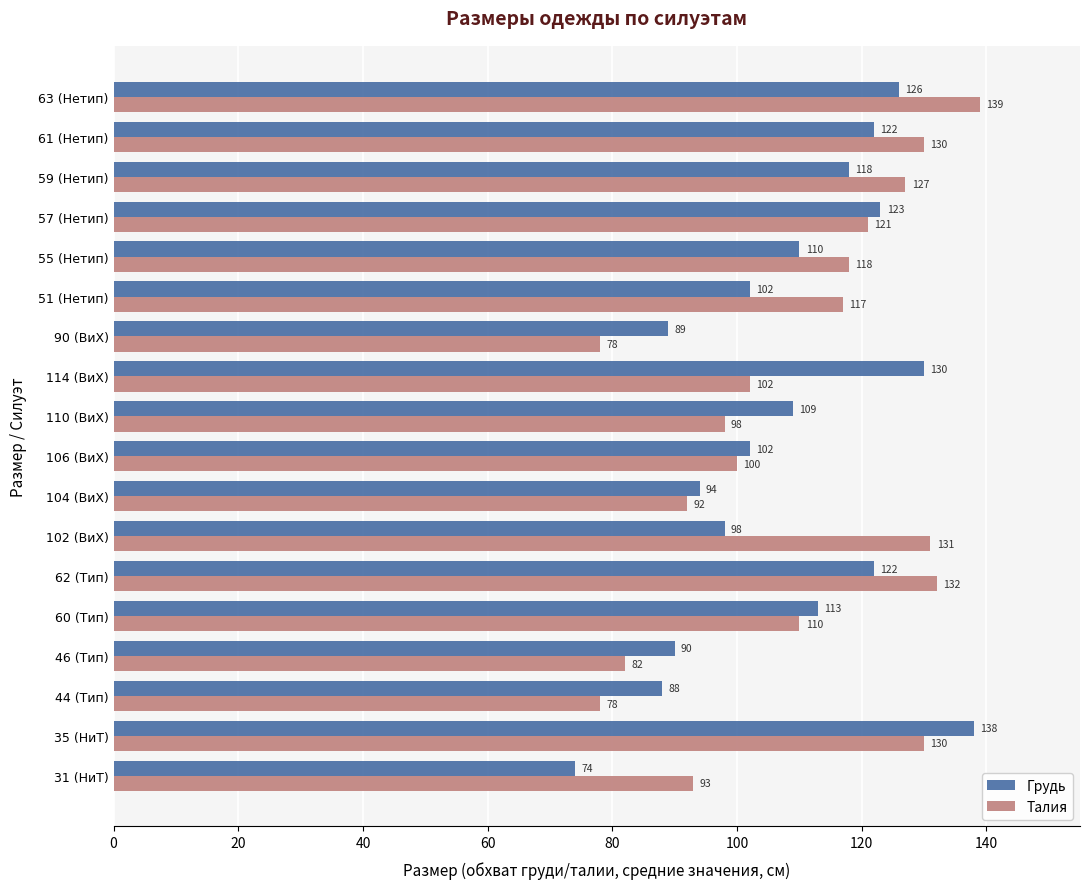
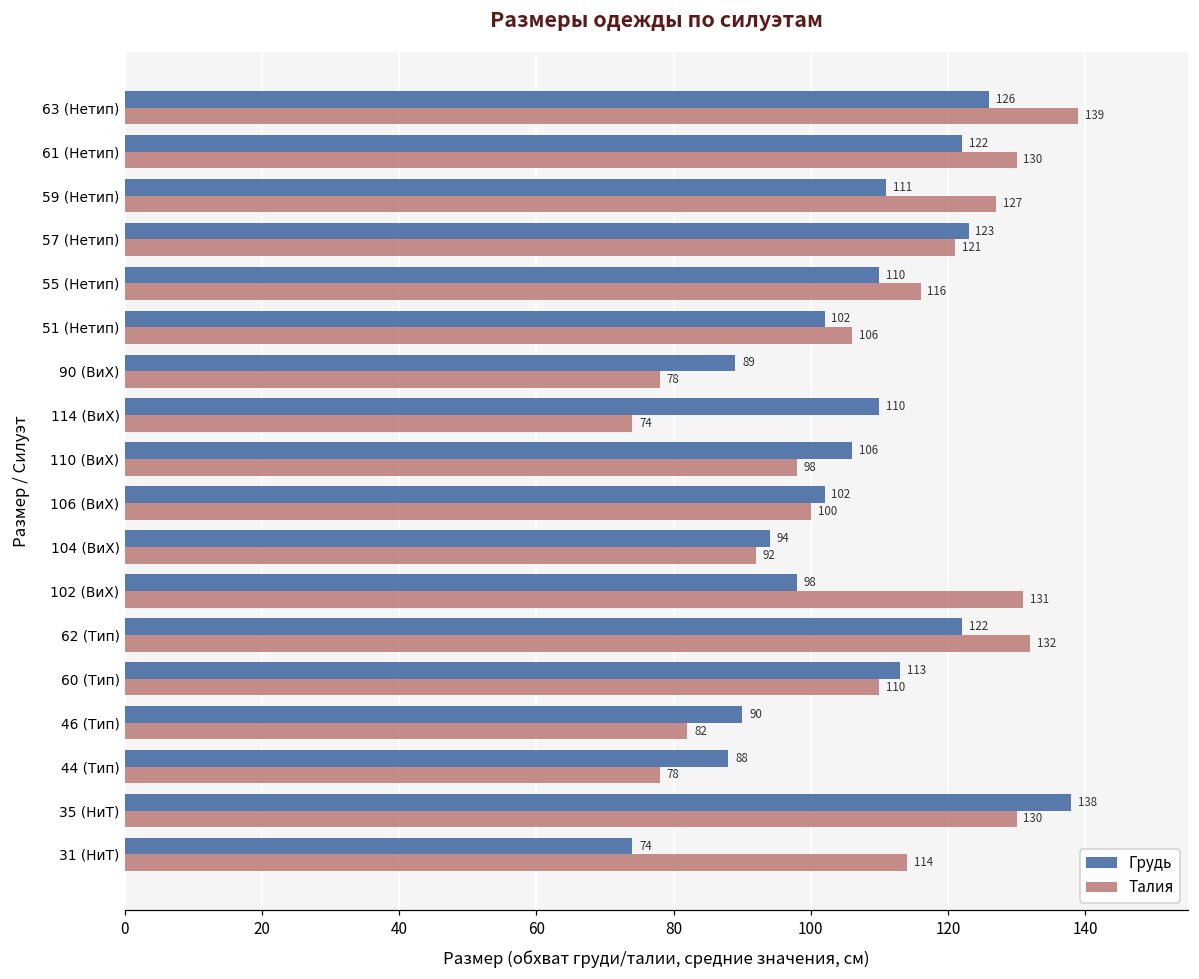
Грудь, 59 (Нетип): 118 -> 111
Талия, 55 (Нетип): 118 -> 116
Талия, 51 (Нетип): 117 -> 106
Грудь, 114 (ВиХ): 130 -> 110
Талия, 114 (ВиХ): 102 -> 74
Грудь, 110 (ВиХ): 109 -> 106
Талия, 31 (НиТ): 93 -> 114
